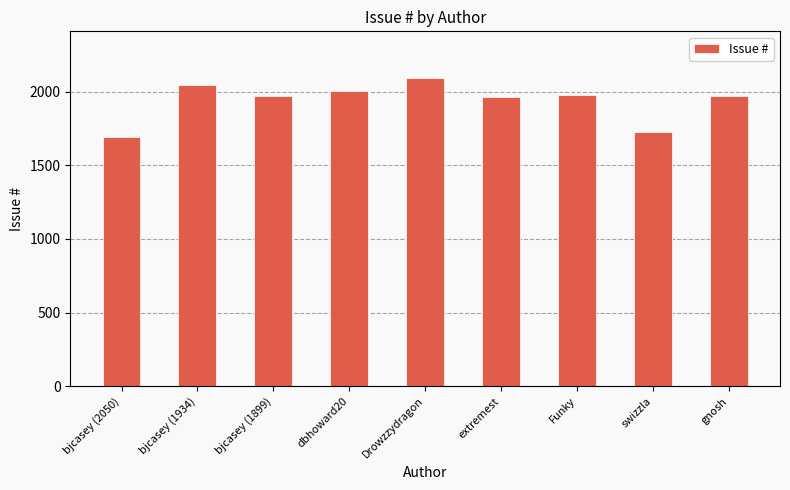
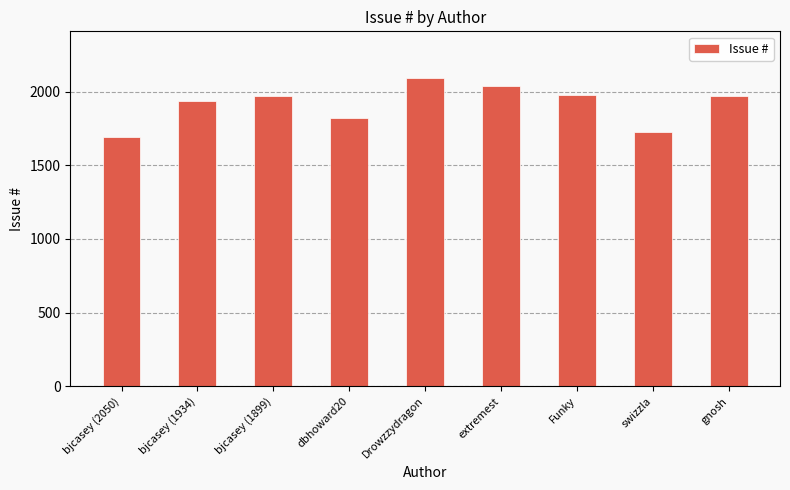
bjcasey (1934): 2040 -> 1930
dbhoward20: 2000 -> 1820
extremest: 1970 -> 2030
